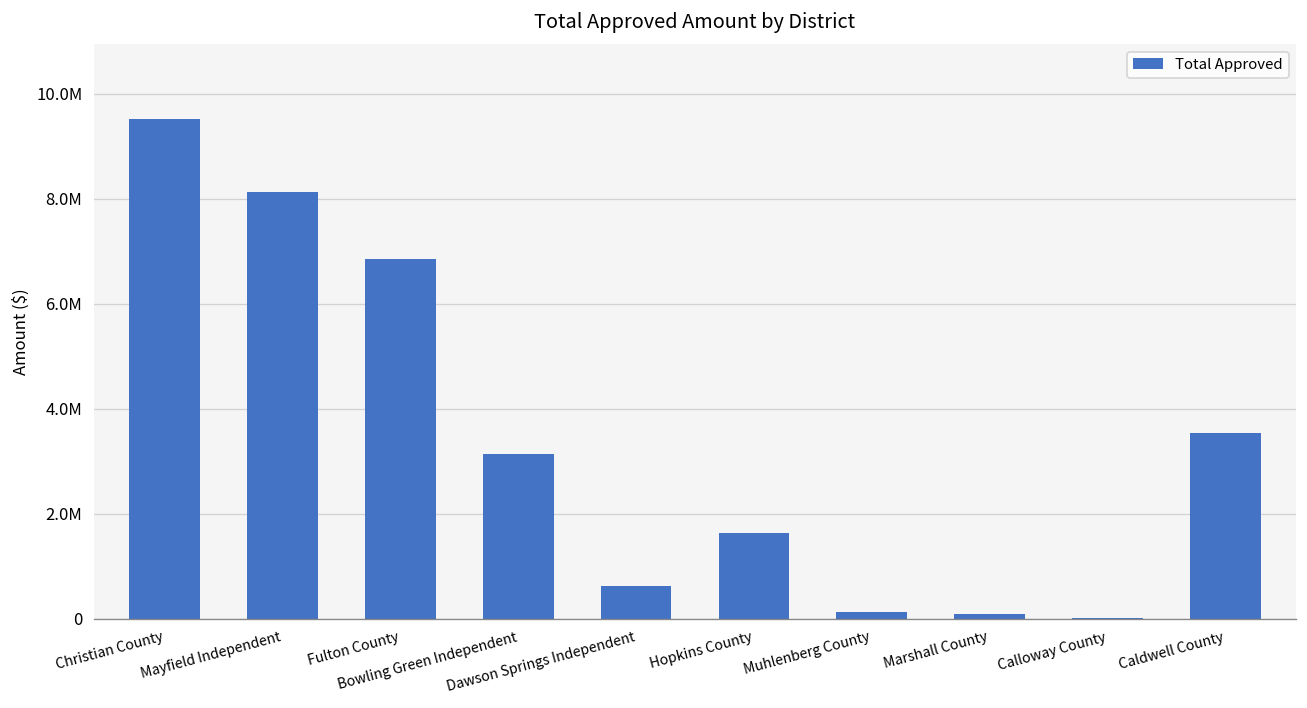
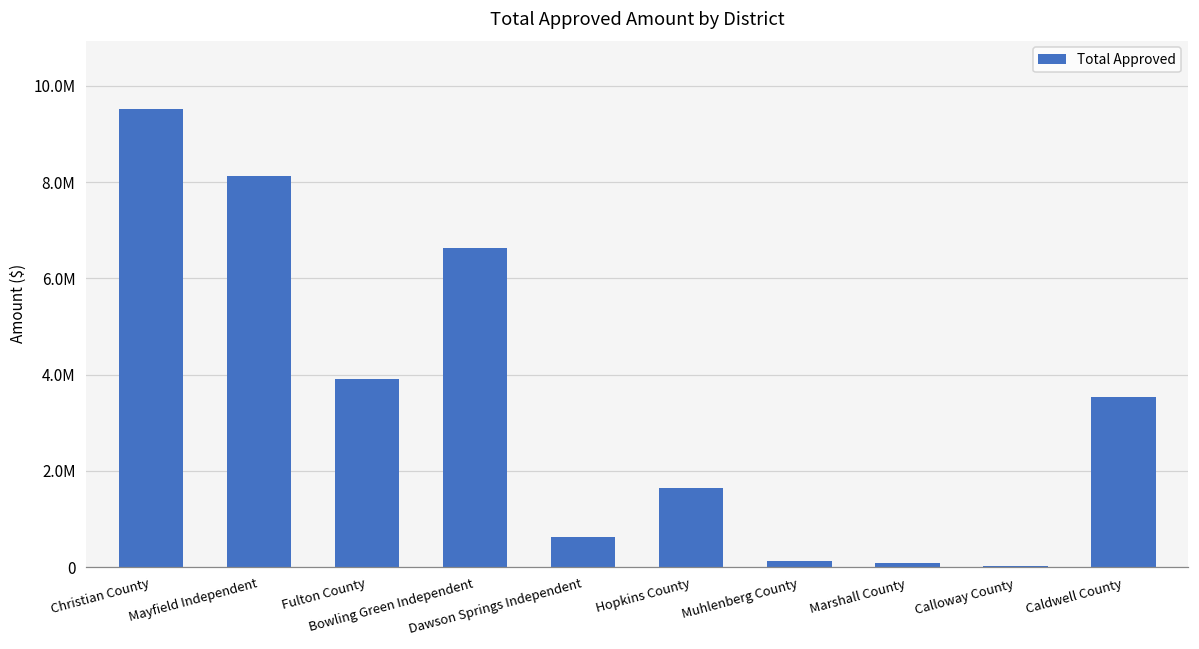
Fulton County: 6900000 -> 3900000
Bowling Green Independent: 3100000 -> 6600000
